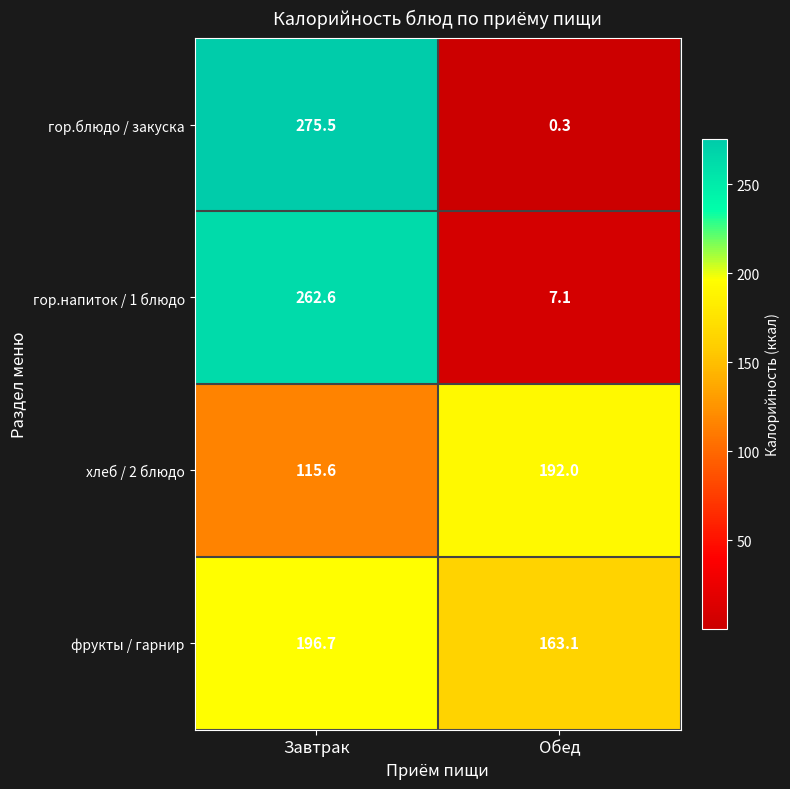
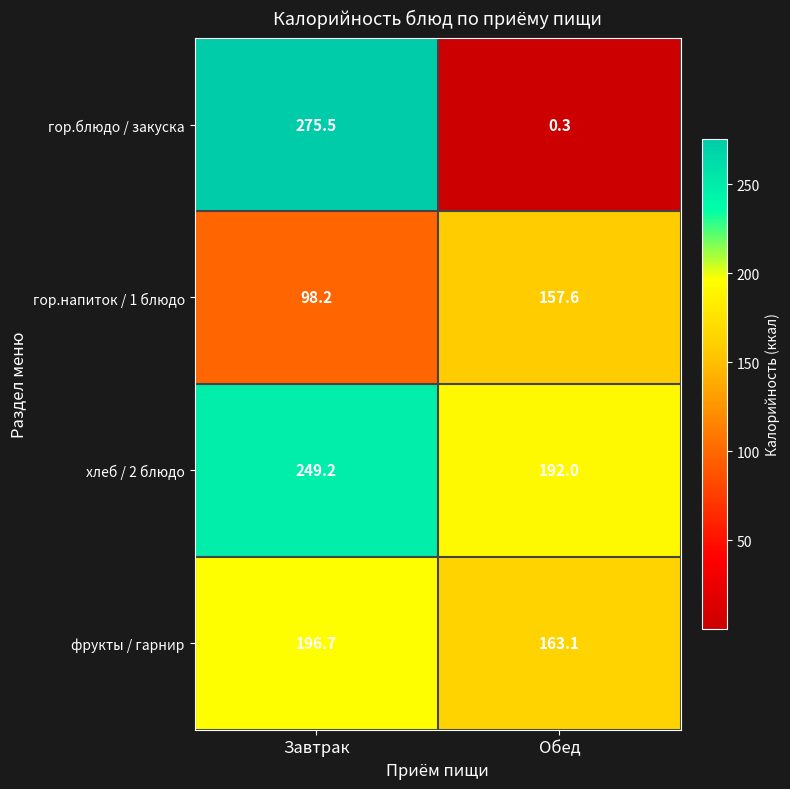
гор.напиток / 1 блюдо, Завтрак: 262.6 -> 98.2
гор.напиток / 1 блюдо, Обед: 7.1 -> 157.6
хлеб / 2 блюдо, Завтрак: 115.6 -> 249.2
